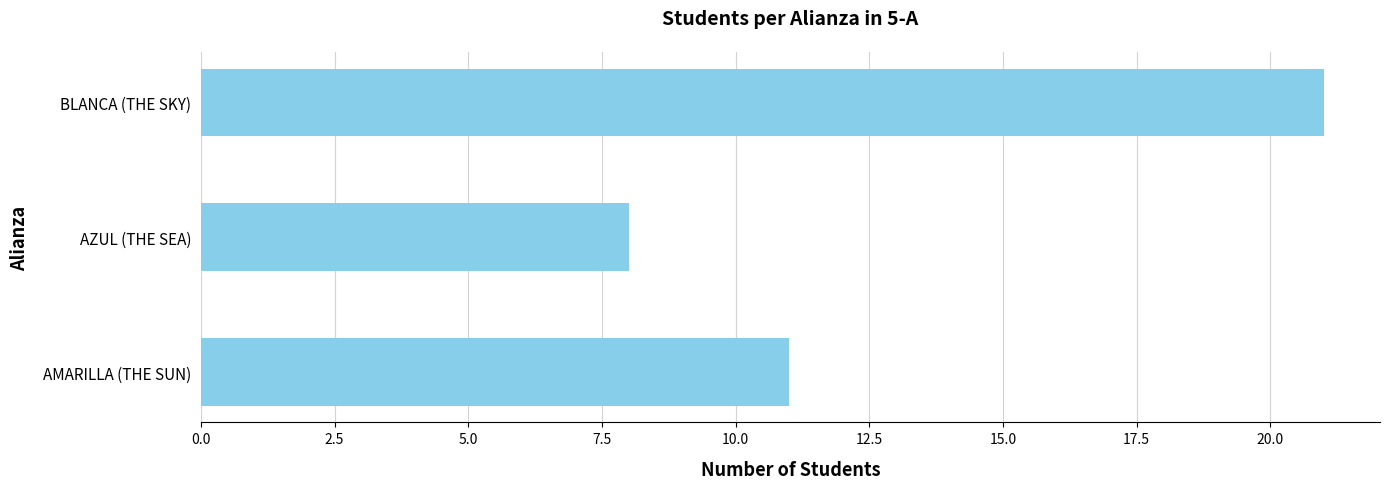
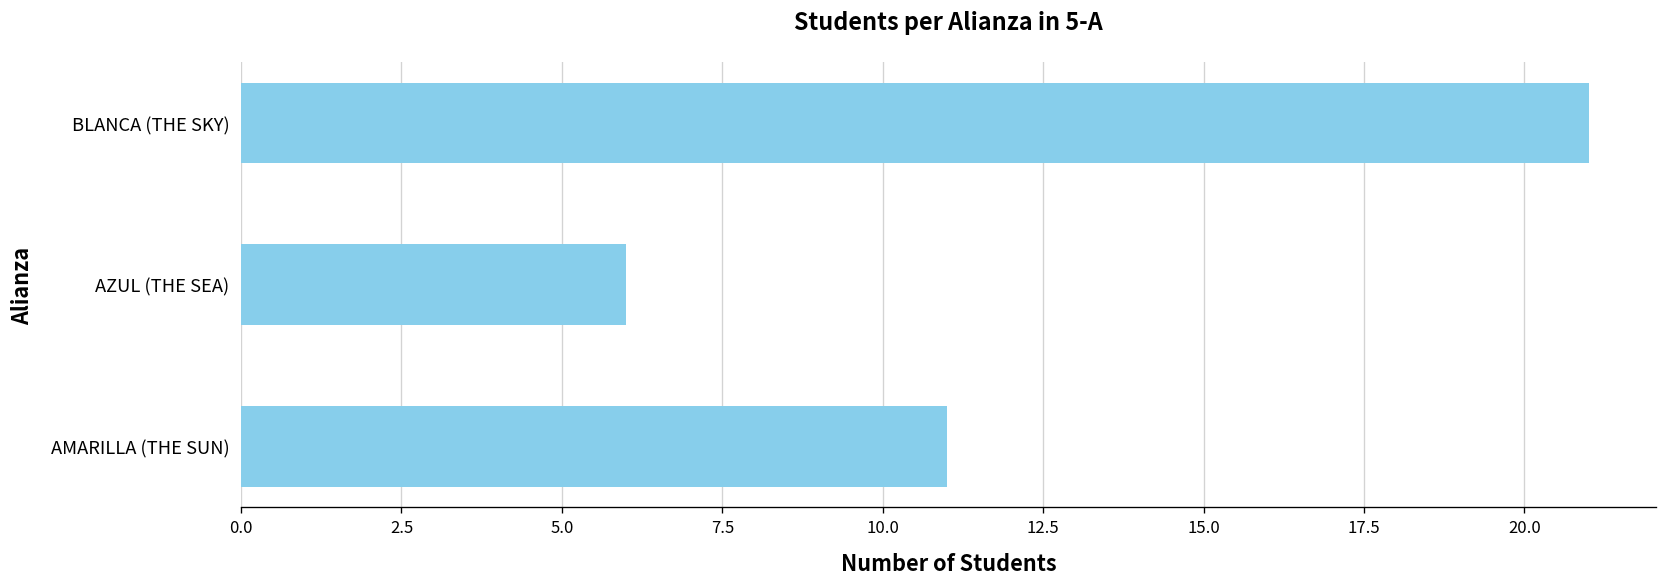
AZUL (THE SEA): 8 -> 6
